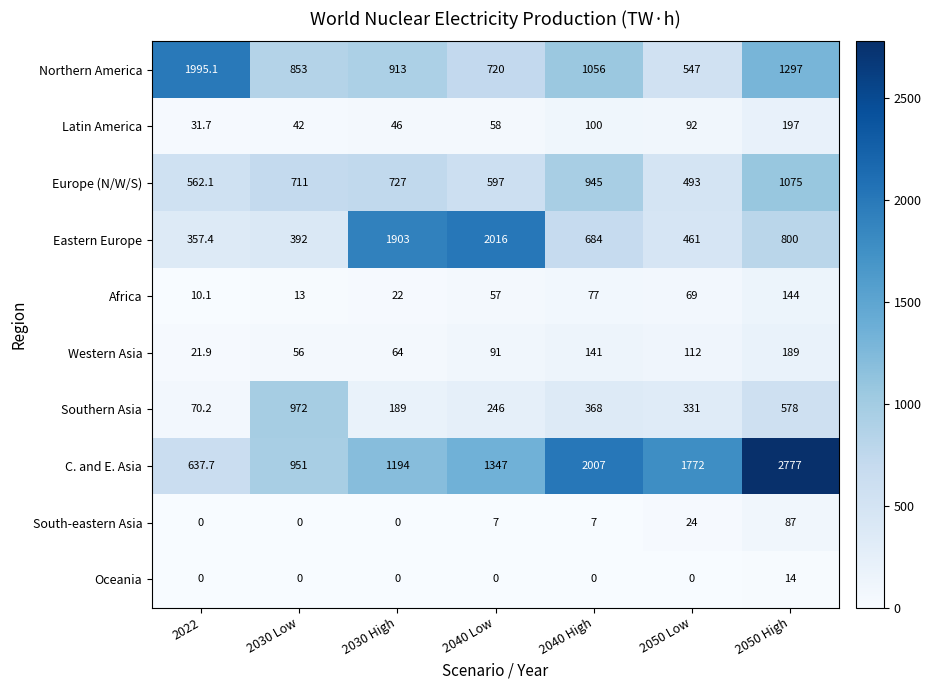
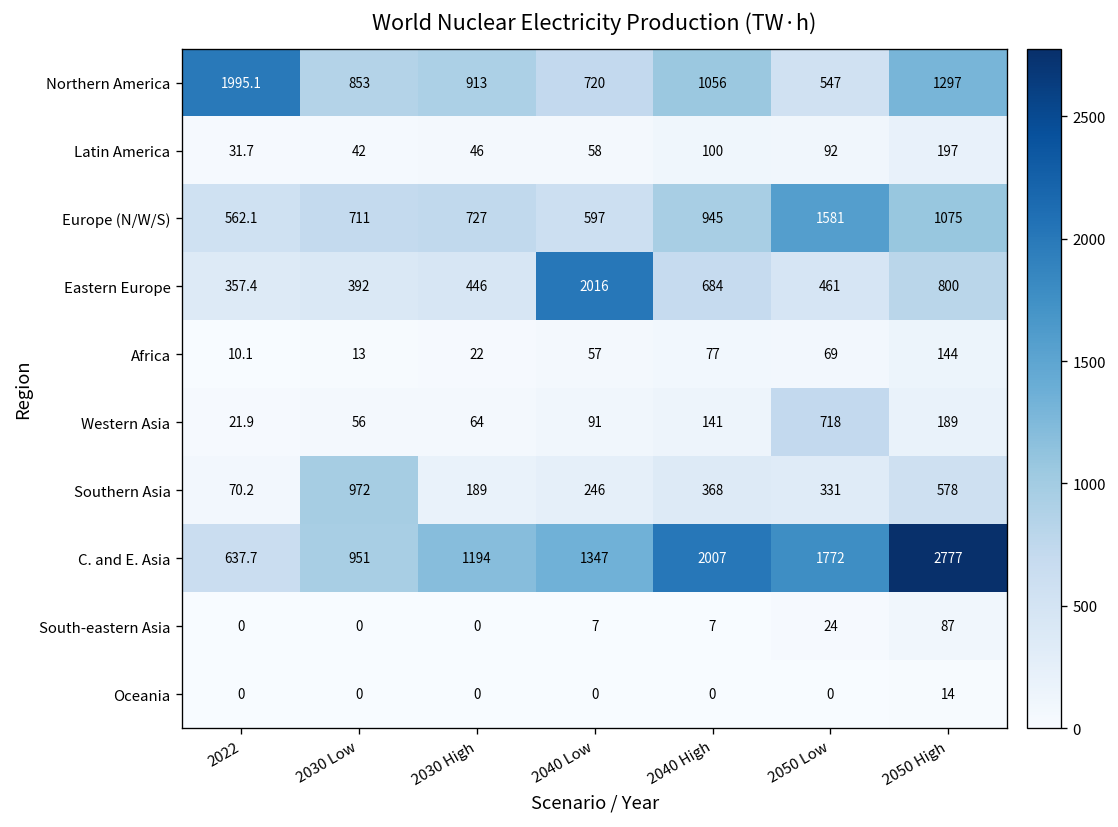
Europe (N/W/S), 2050 Low: 493 -> 1581
Eastern Europe, 2030 High: 1903 -> 446
Western Asia, 2050 Low: 112 -> 718
